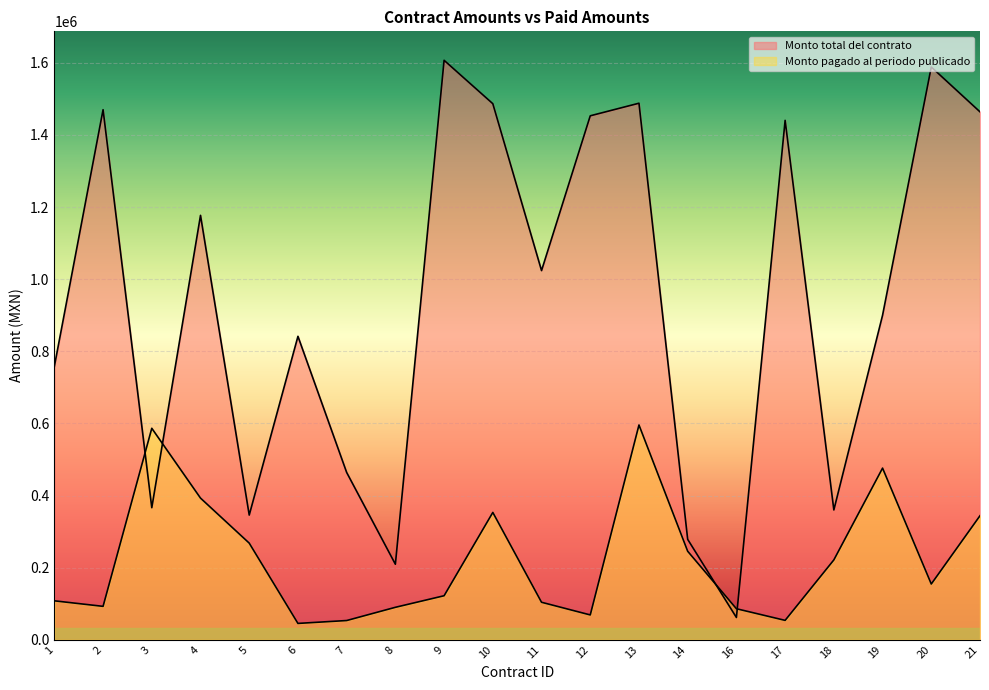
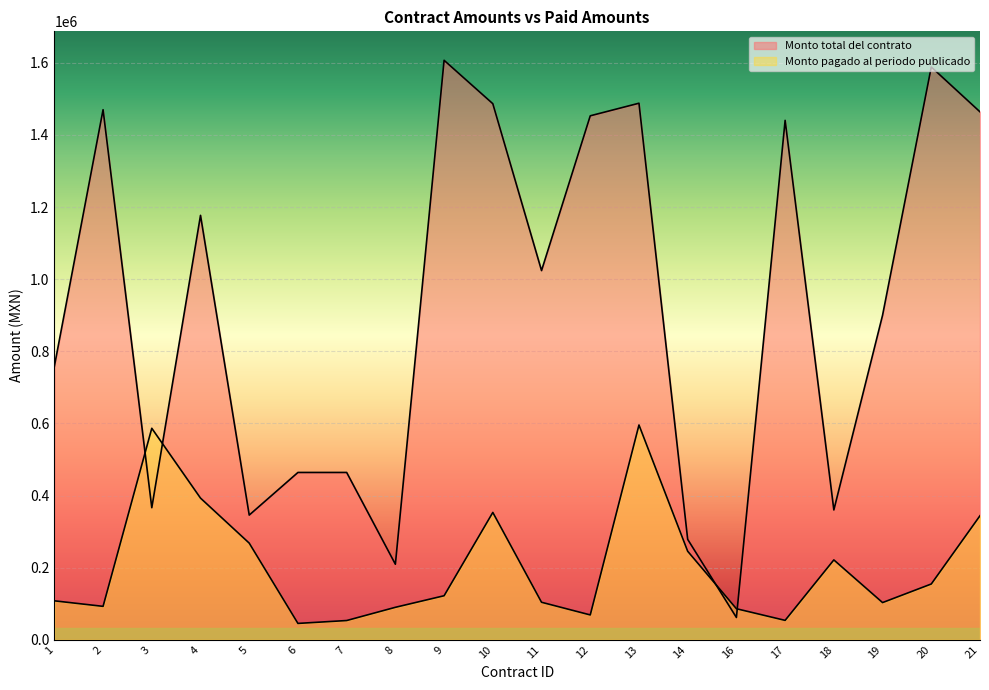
Monto total del contrato, 6: 840000 -> 460000
Monto pagado al periodo publicado, 19: 480000 -> 100000
